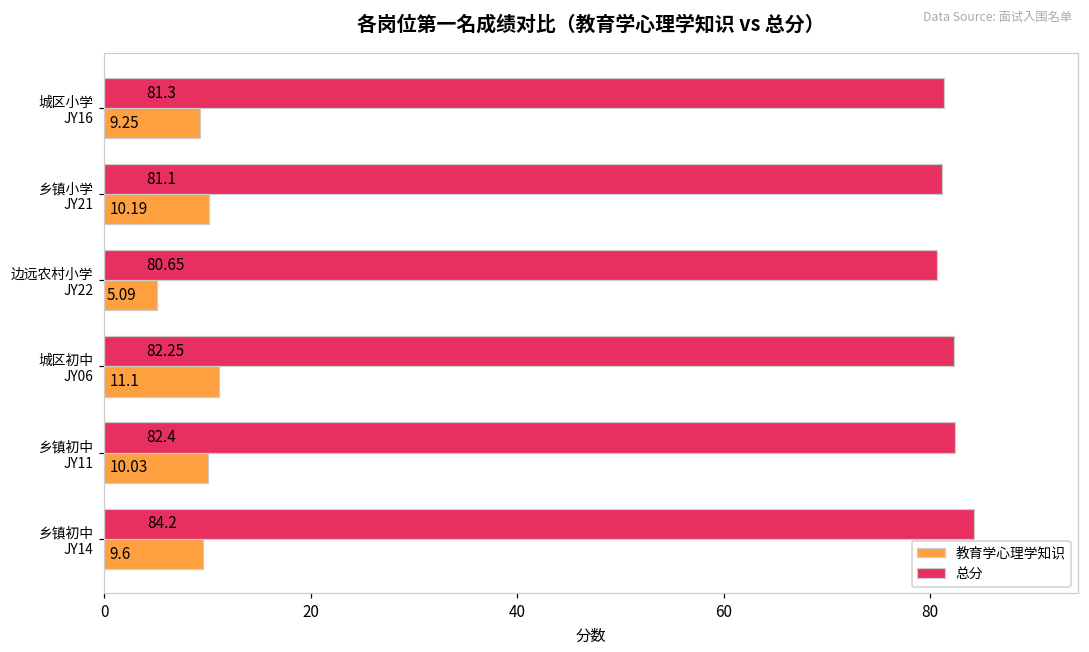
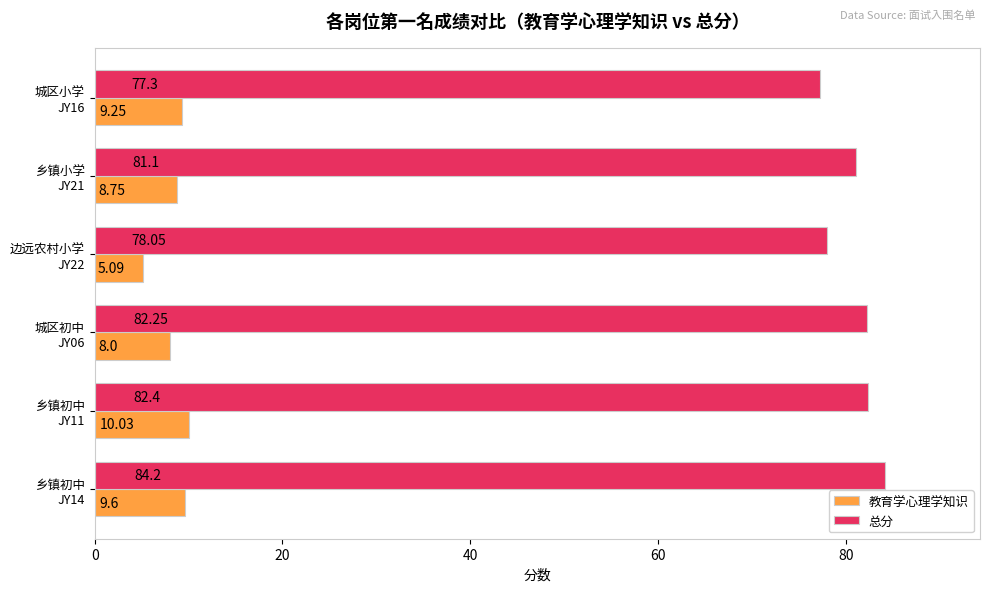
总分, 城区小学 JY16: 81.3 -> 77.3
教育学心理学知识, 乡镇小学 JY21: 10.19 -> 8.75
总分, 边远农村小学 JY22: 80.65 -> 78.05
教育学心理学知识, 城区初中 JY06: 11.1 -> 8.0
